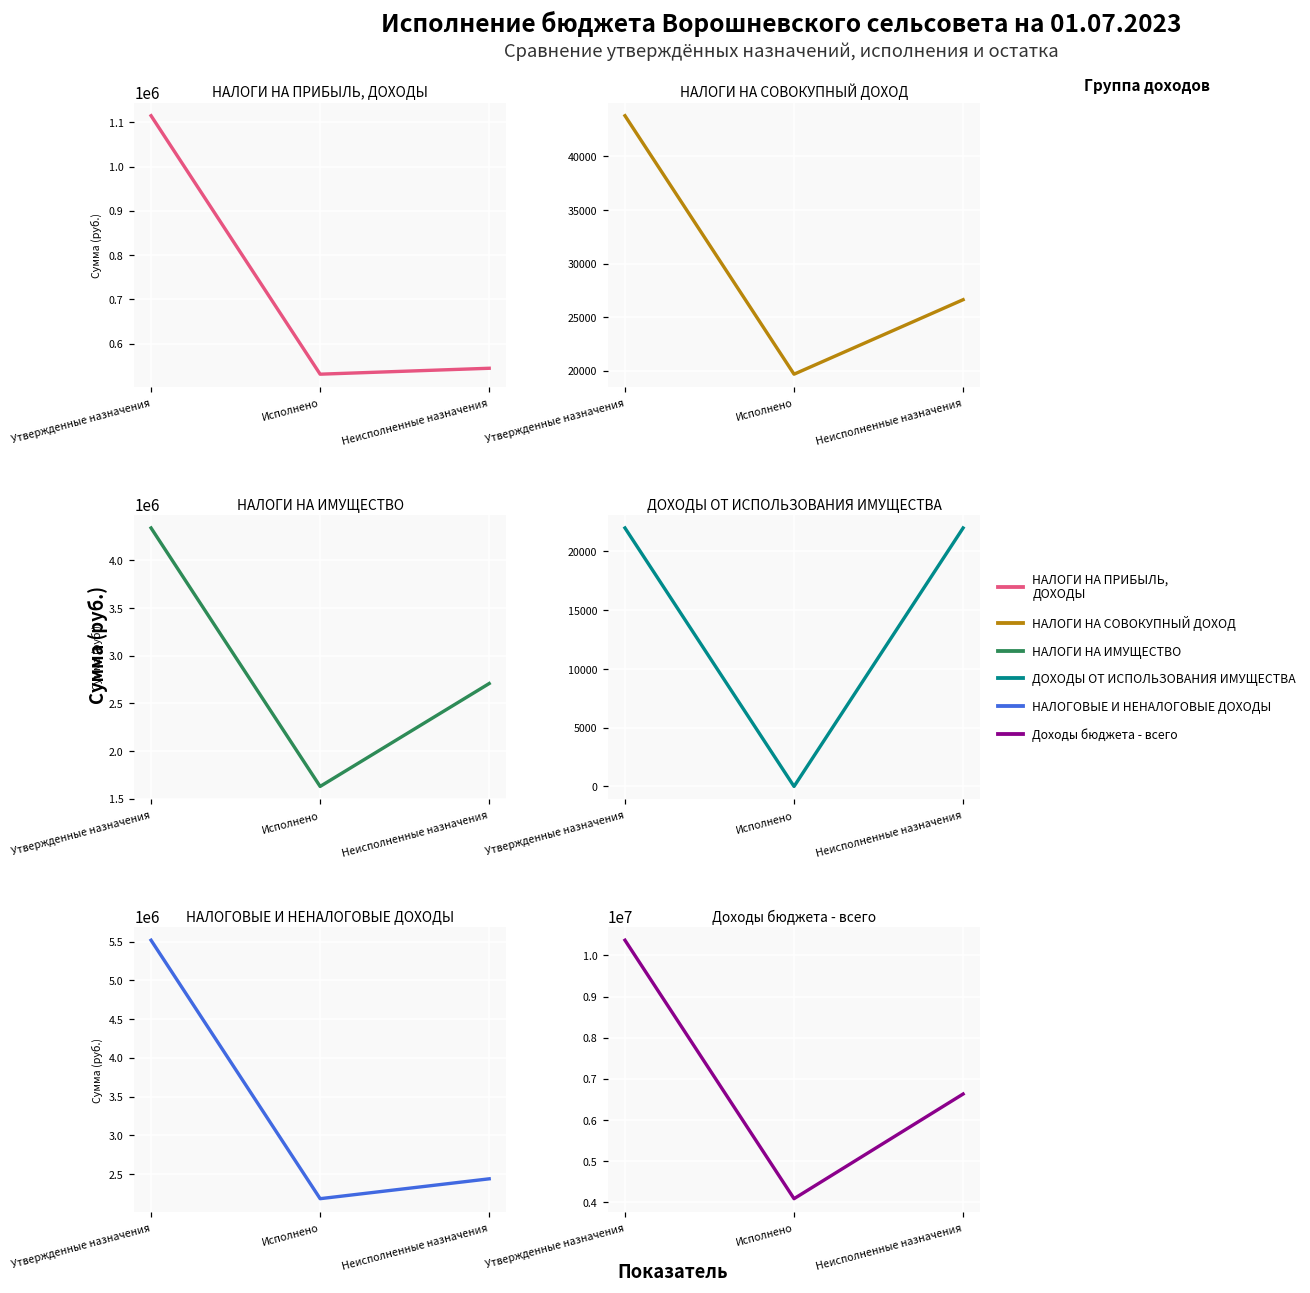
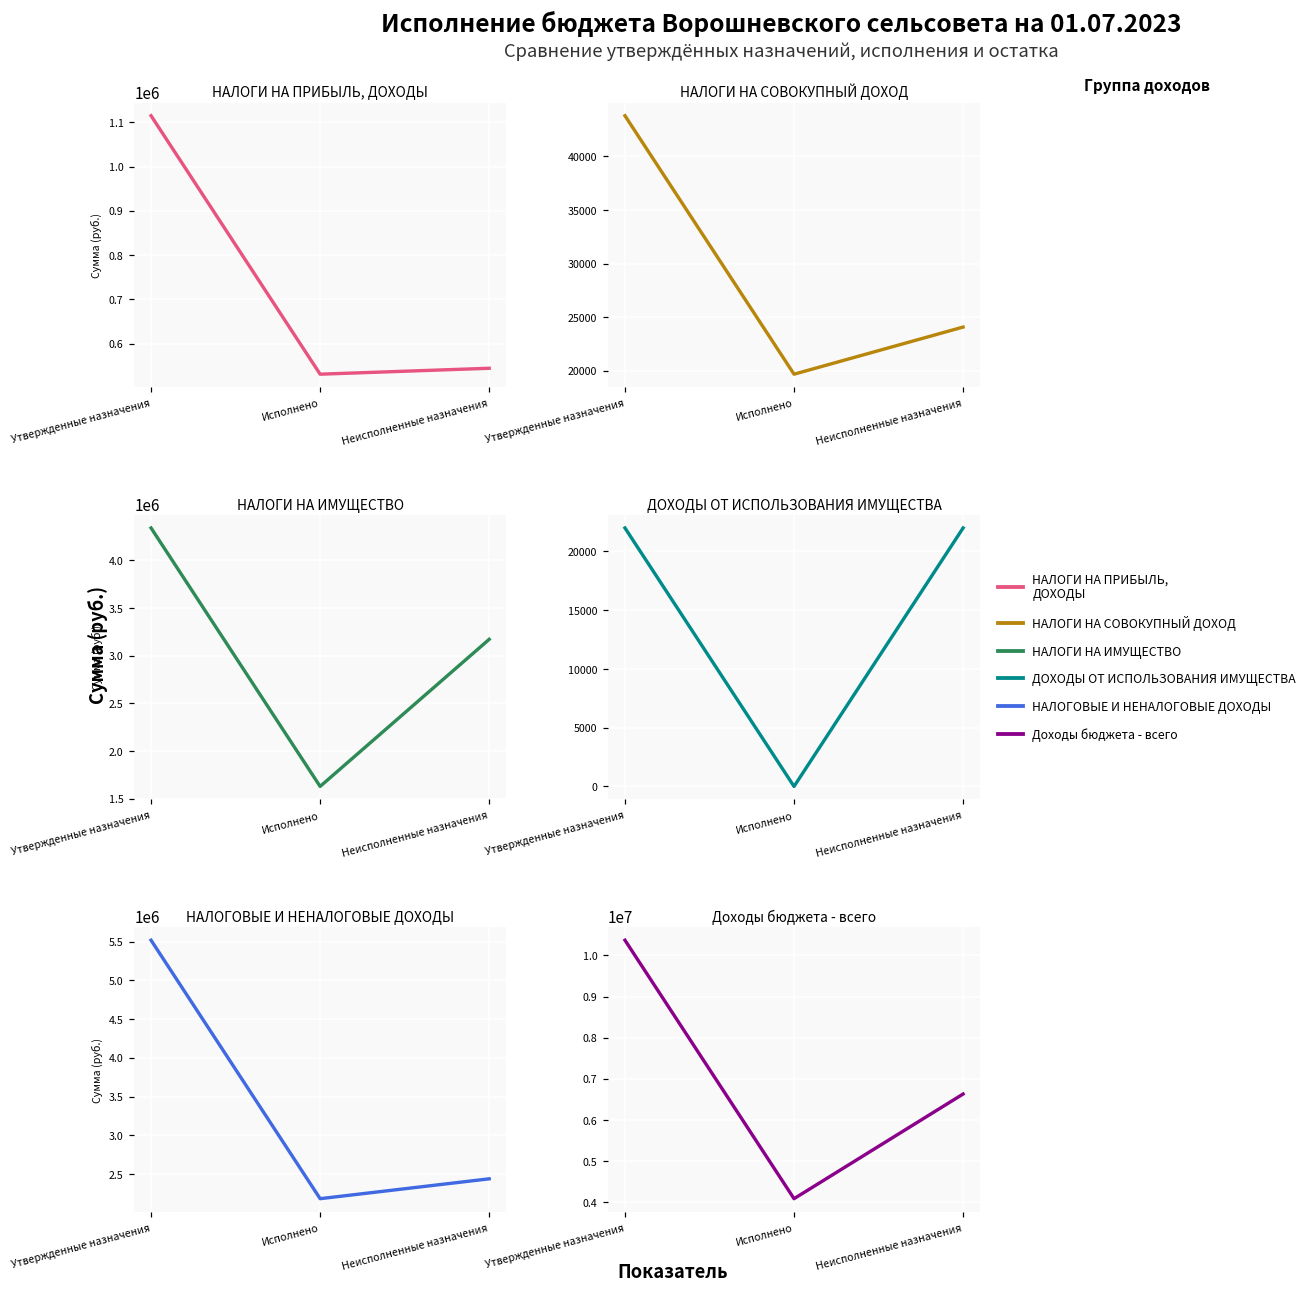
НАЛОГИ НА СОВОКУПНЫЙ ДОХОД, Неисполненные назначения: 27000 -> 24000
НАЛОГИ НА ИМУЩЕСТВО, Неисполненные назначения: 2700000 -> 3200000
